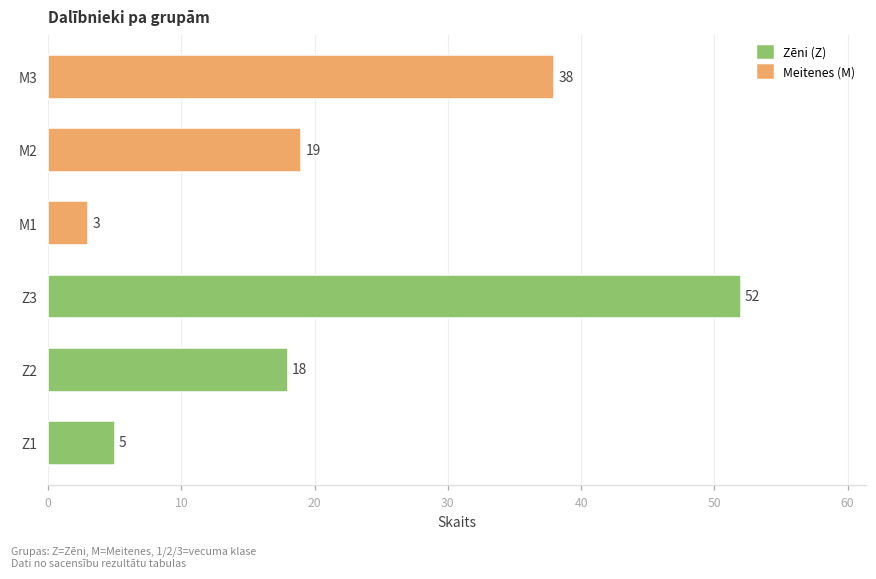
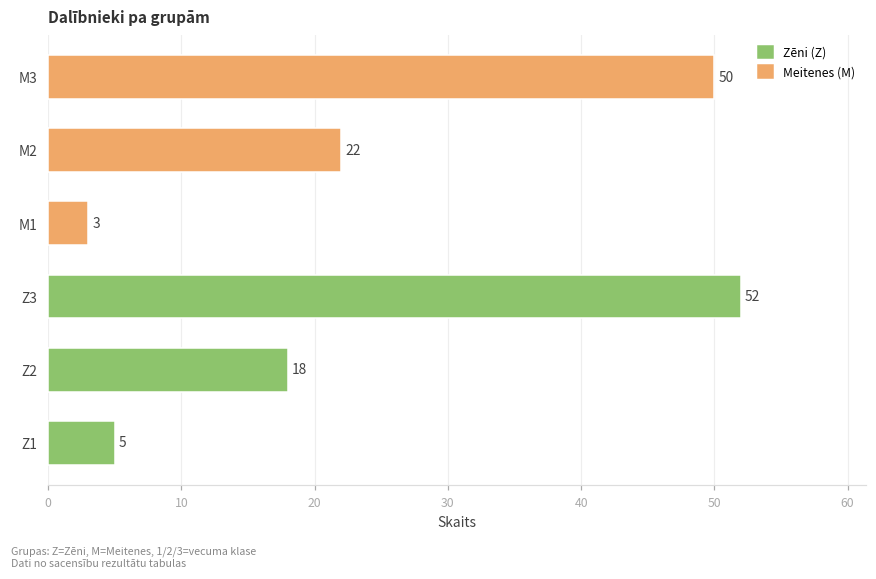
M3: 38 -> 50
M2: 19 -> 22
